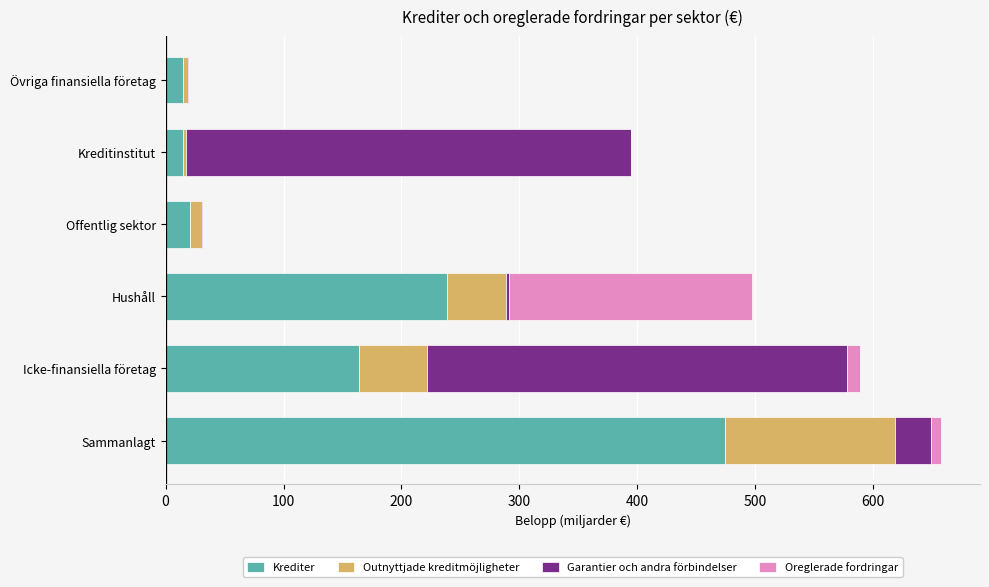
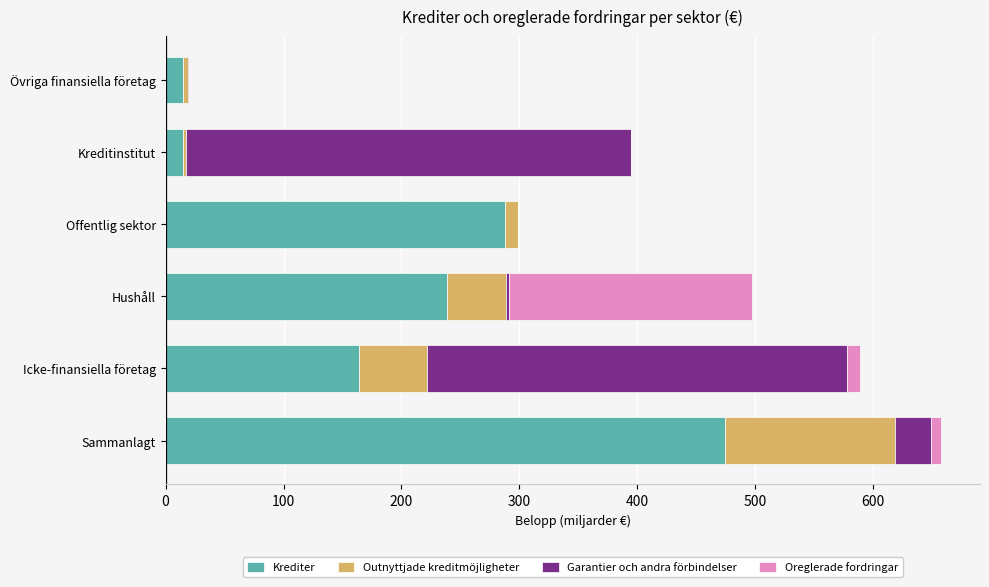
Krediter, Offentlig sektor: 20 -> 288
